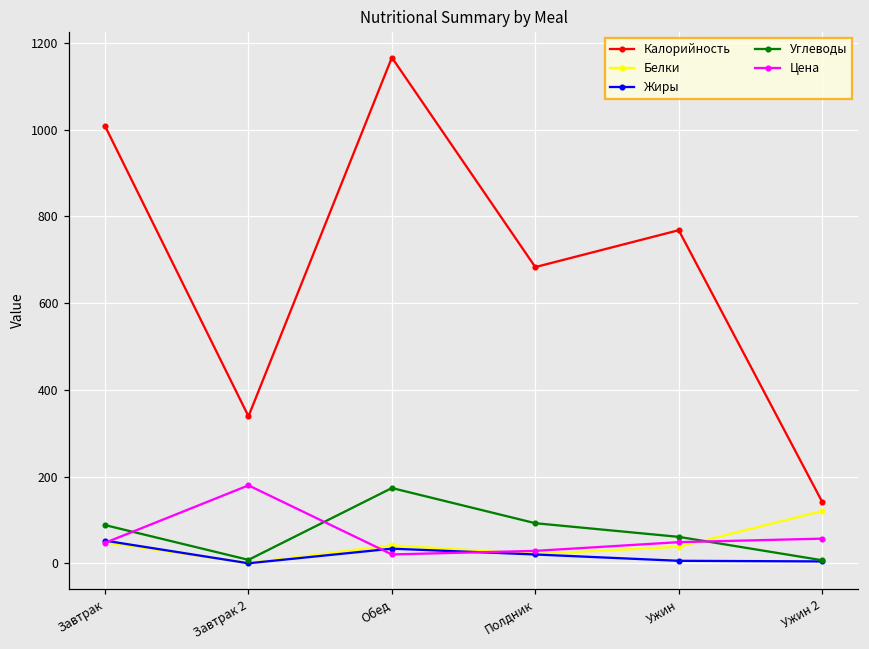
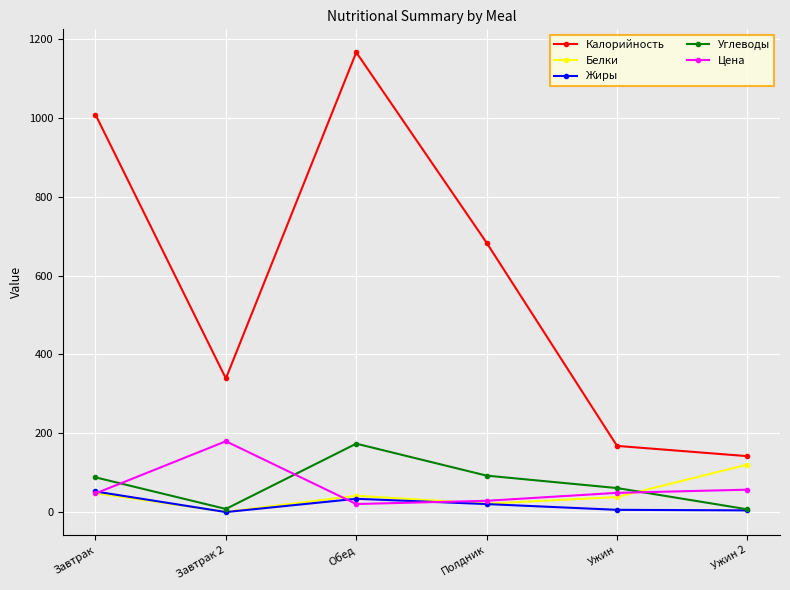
Калорийность, Ужин: 770 -> 170
